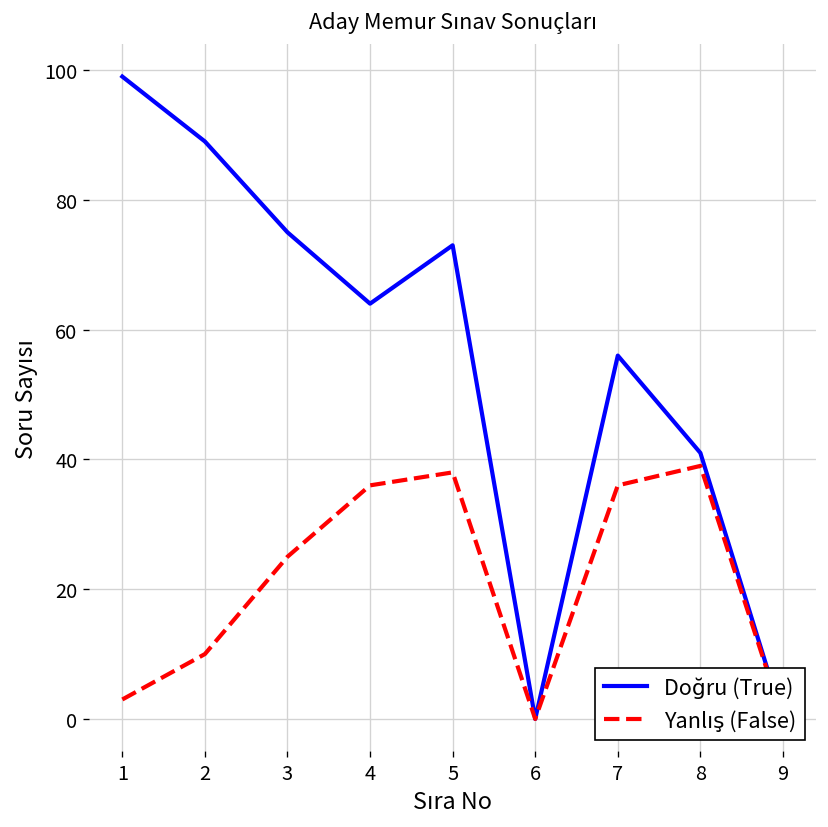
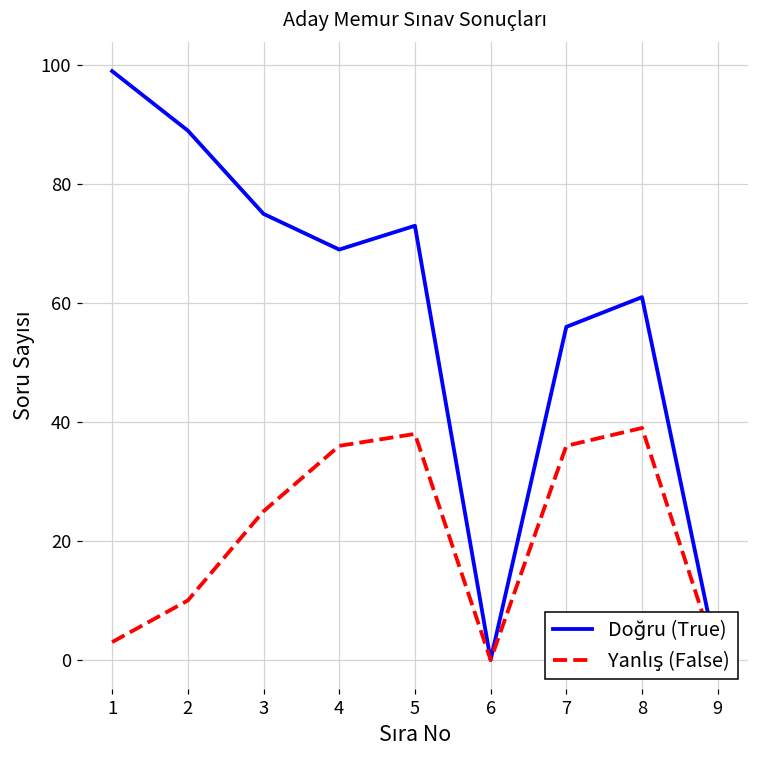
Doğru (True), 4: 64 -> 69
Doğru (True), 8: 41 -> 61
